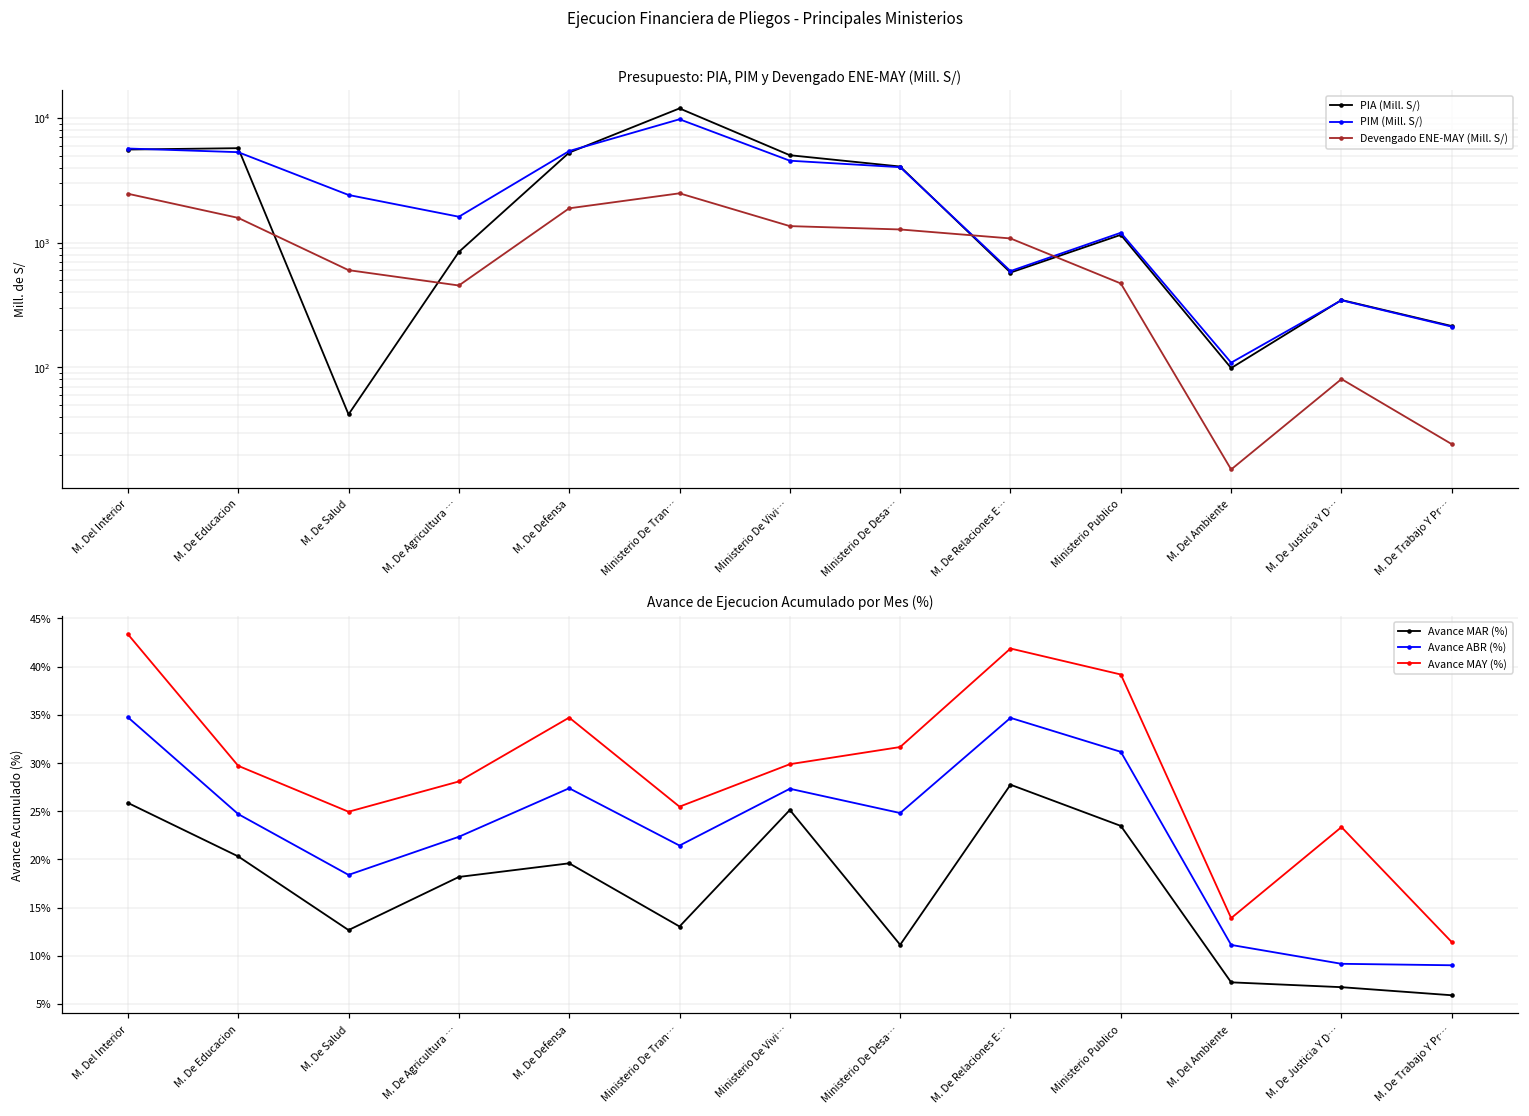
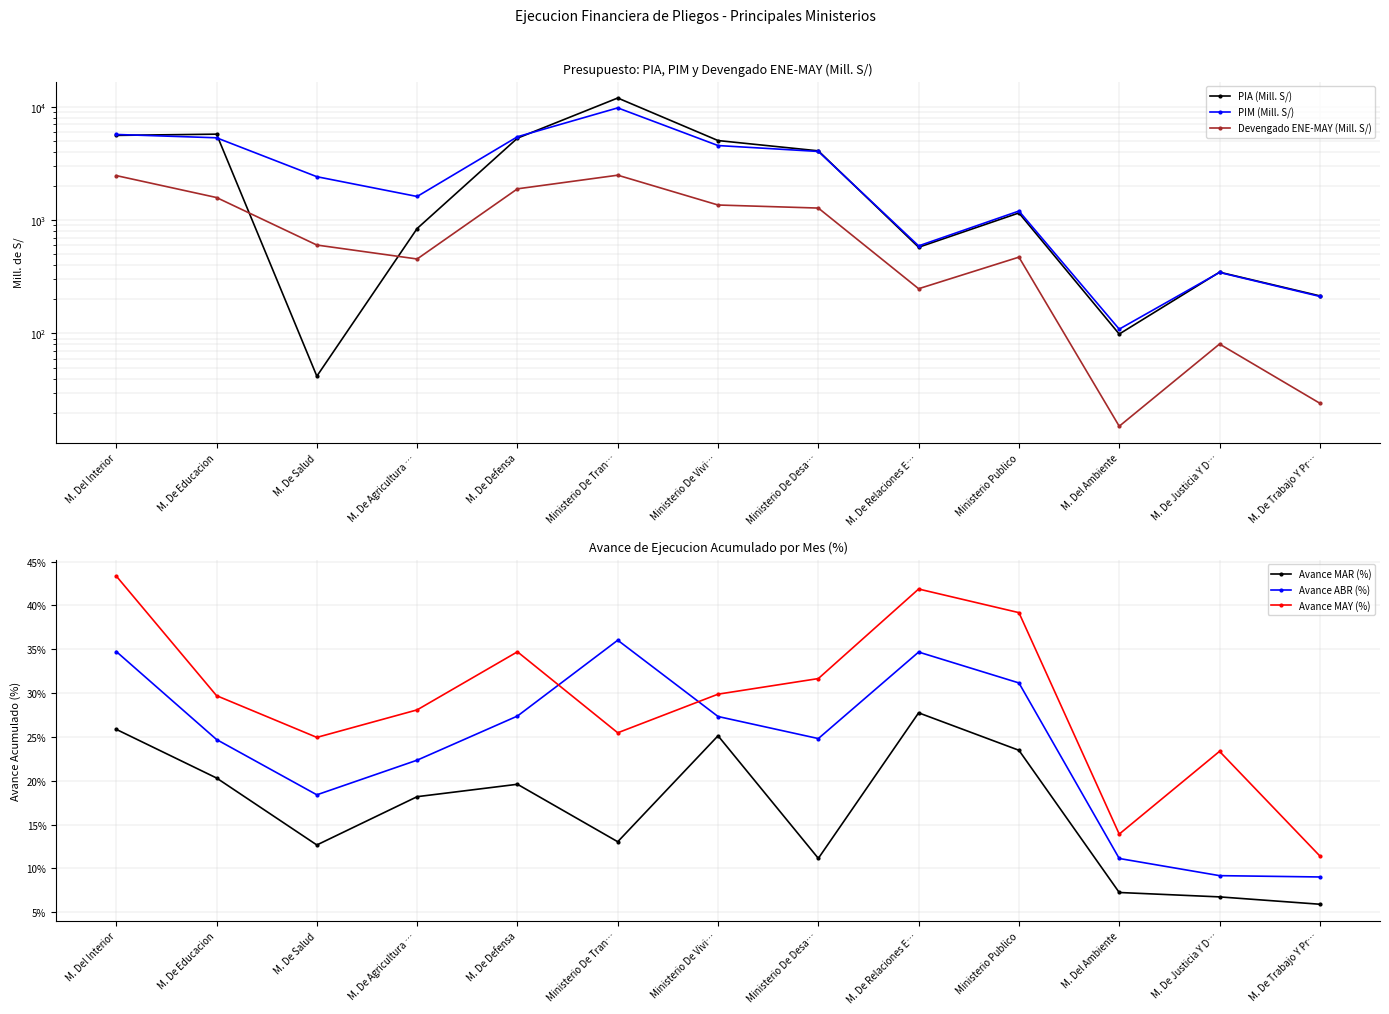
Presupuesto: PIA, PIM y Devengado ENE-MAY (Mill. S/), Devengado ENE-MAY (Mill. S/), M. De Relaciones E…: 1100 -> 250
Avance de Ejecucion Acumulado por Mes (%), Avance ABR (%), Ministerio De Tran…: 21% -> 36%
